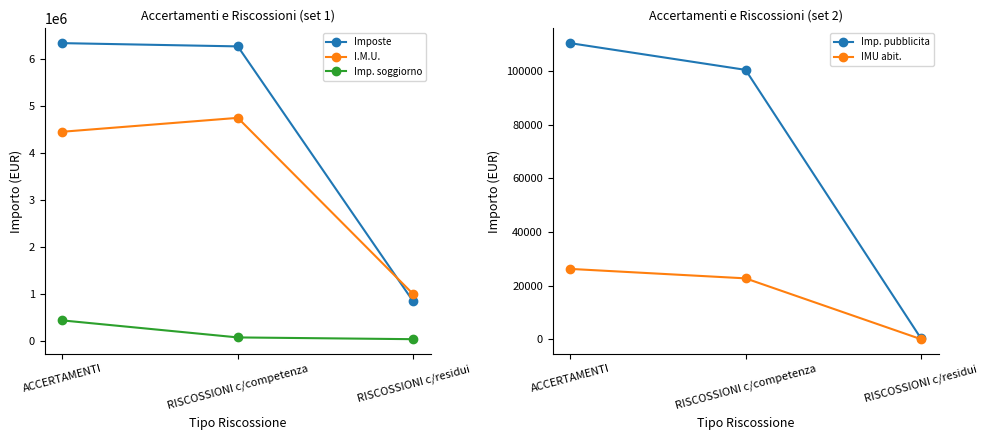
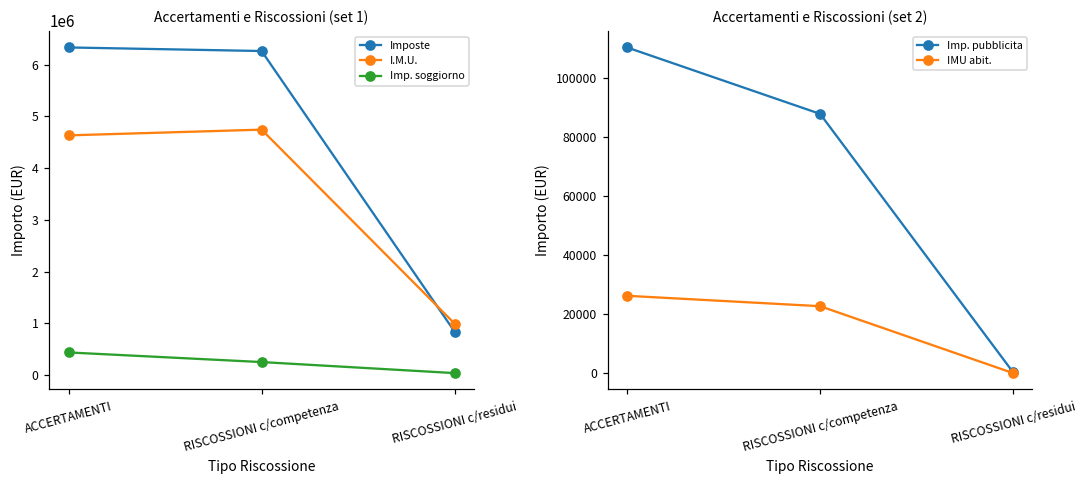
Accertamenti e Riscossioni (set 1), I.M.U., ACCERTAMENTI: 4400000 -> 4600000
Accertamenti e Riscossioni (set 1), Imp. soggiorno, RISCOSSIONI c/competenza: 100000 -> 300000
Accertamenti e Riscossioni (set 2), Imp. pubblicita, RISCOSSIONI c/competenza: 100000 -> 88000
